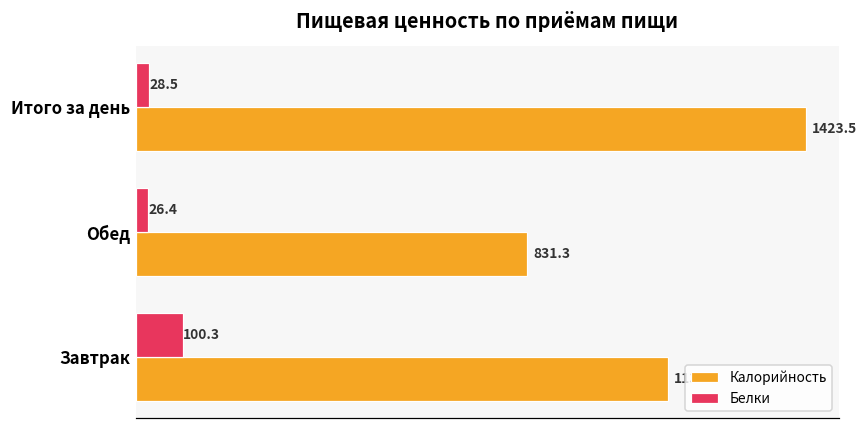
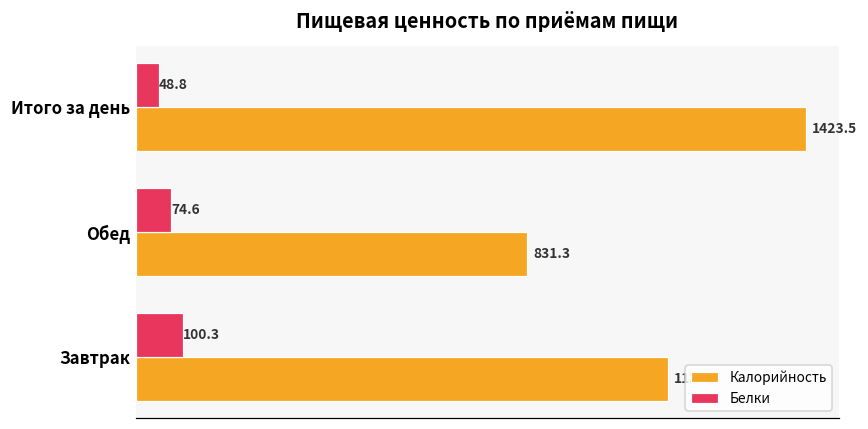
Белки, Итого за день: 28.5 -> 48.8
Белки, Обед: 26.4 -> 74.6
